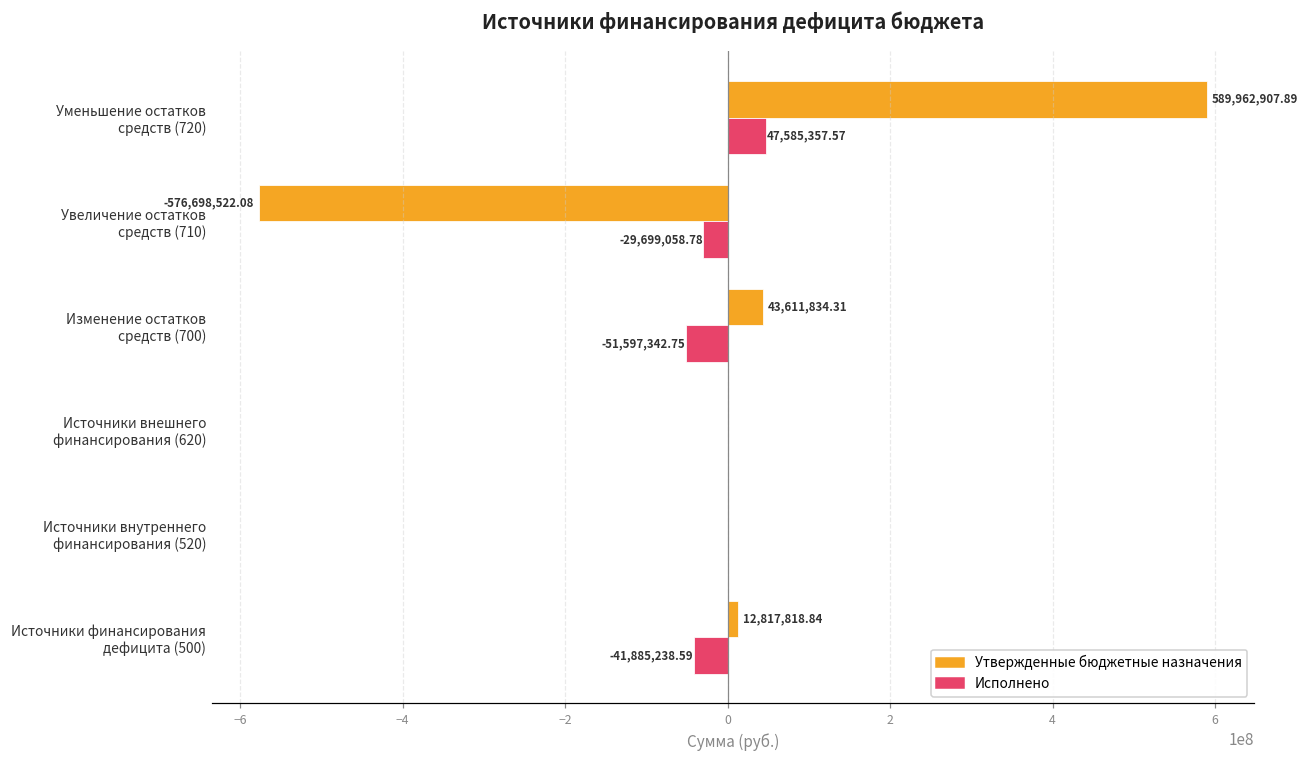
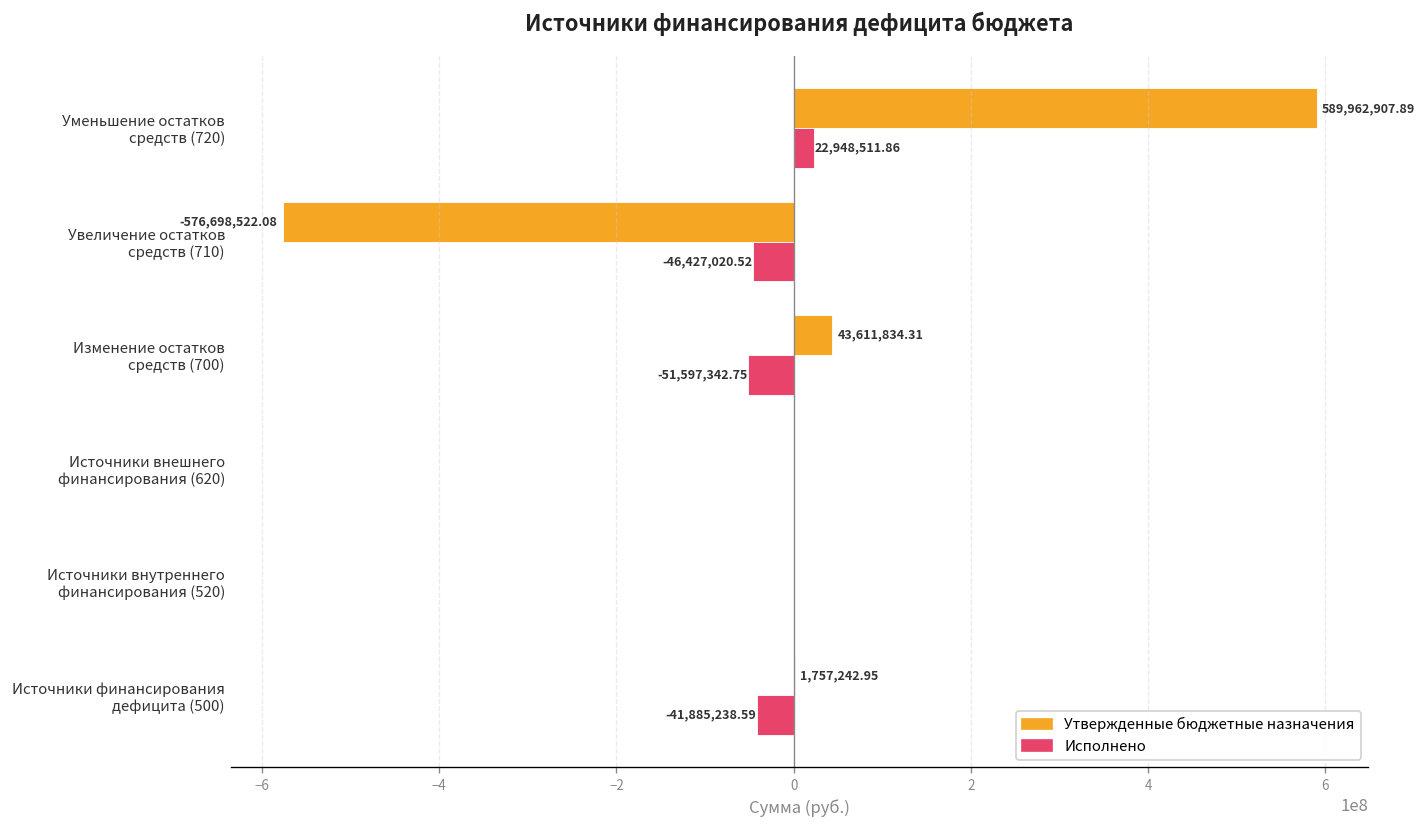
Исполнено, Уменьшение остатков средств (720): 47,585,357.57 -> 22,948,511.86
Исполнено, Увеличение остатков средств (710): -29,699,058.78 -> -46,427,020.52
Утвержденные бюджетные назначения, Источники финансирования дефицита (500): 12,817,818.84 -> 1,757,242.95
